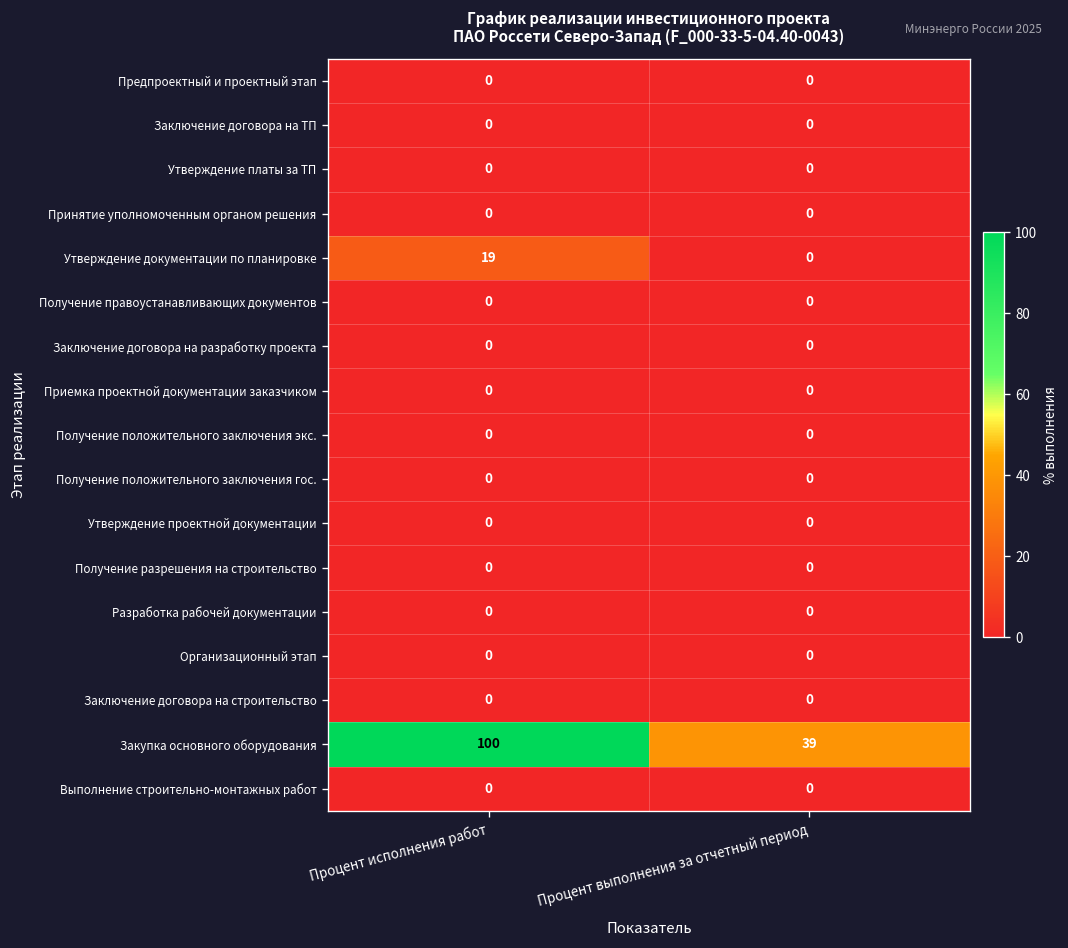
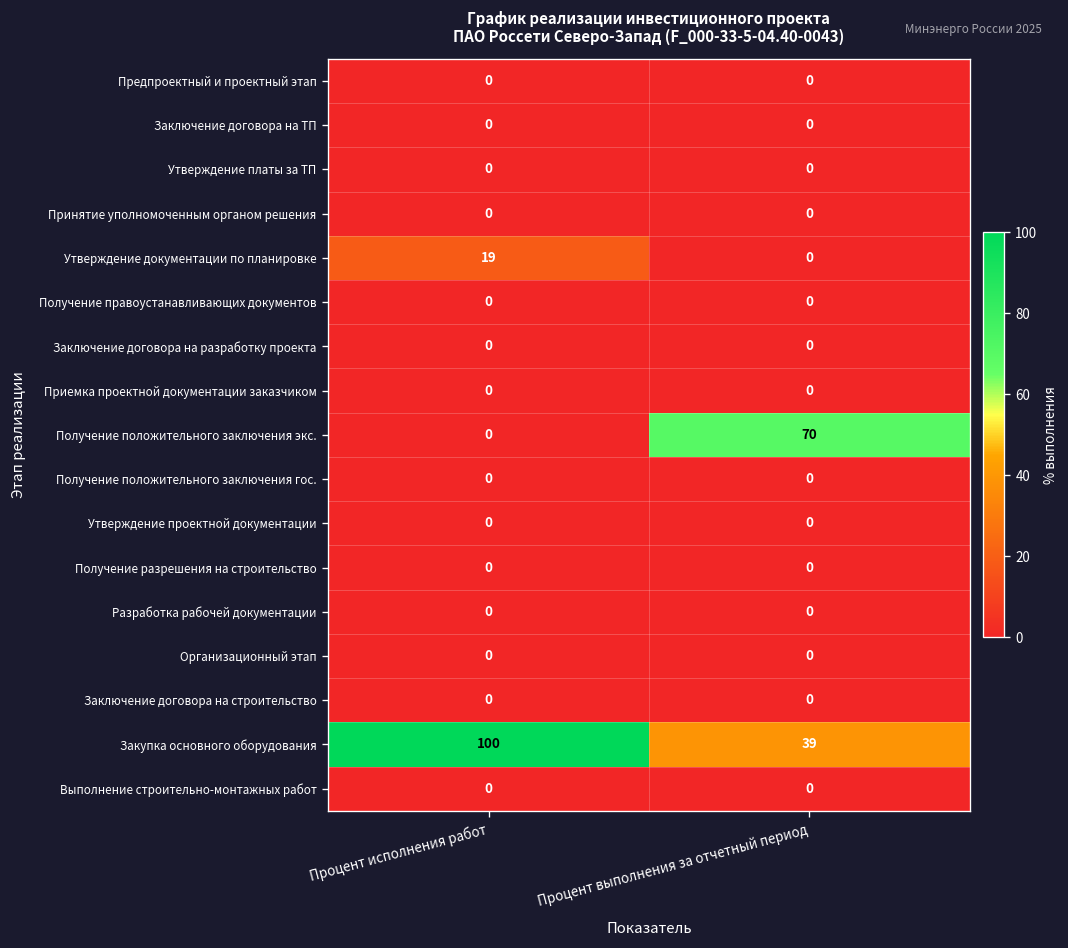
Получение положительного заключения экс., Процент выполнения за отчетный период: 0 -> 70
